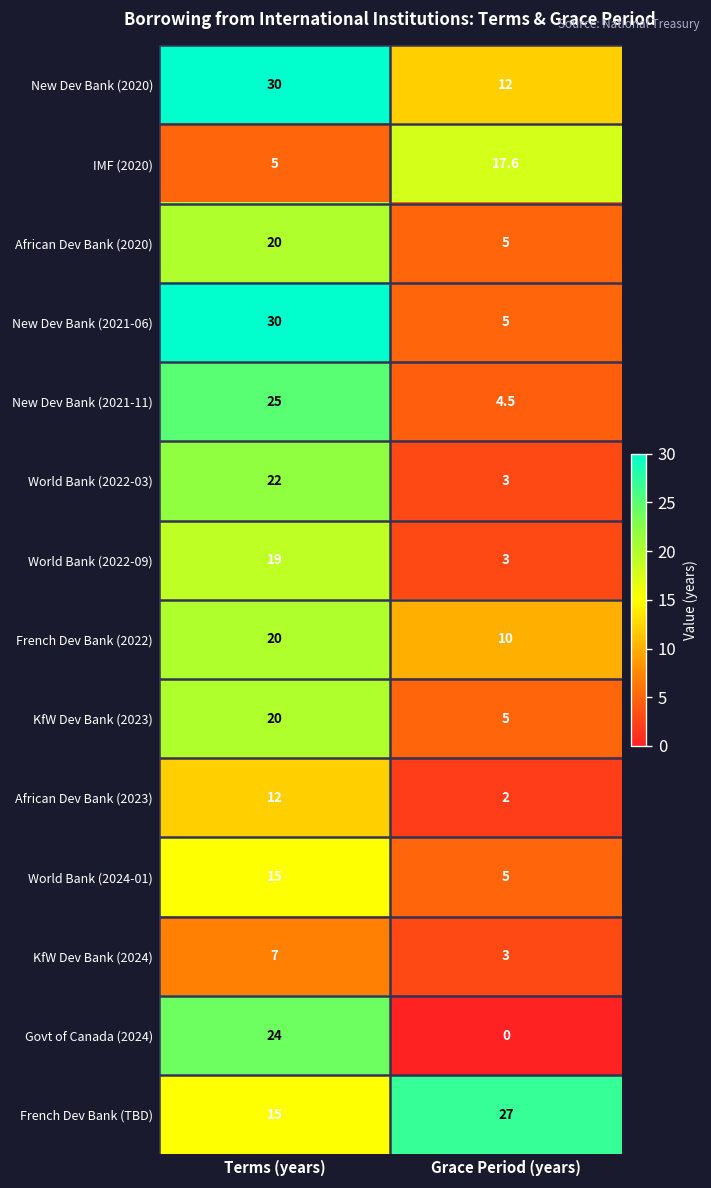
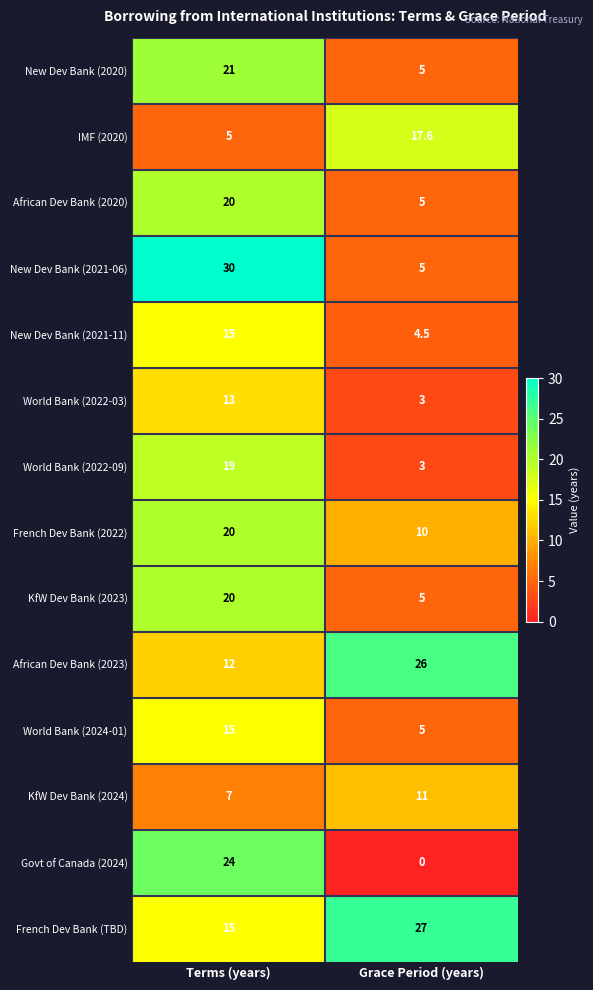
New Dev Bank (2020), Terms (years): 30 -> 21
New Dev Bank (2020), Grace Period (years): 12 -> 5
New Dev Bank (2021-11), Terms (years): 25 -> 15
World Bank (2022-03), Terms (years): 22 -> 13
African Dev Bank (2023), Grace Period (years): 2 -> 26
KfW Dev Bank (2024), Grace Period (years): 3 -> 11
